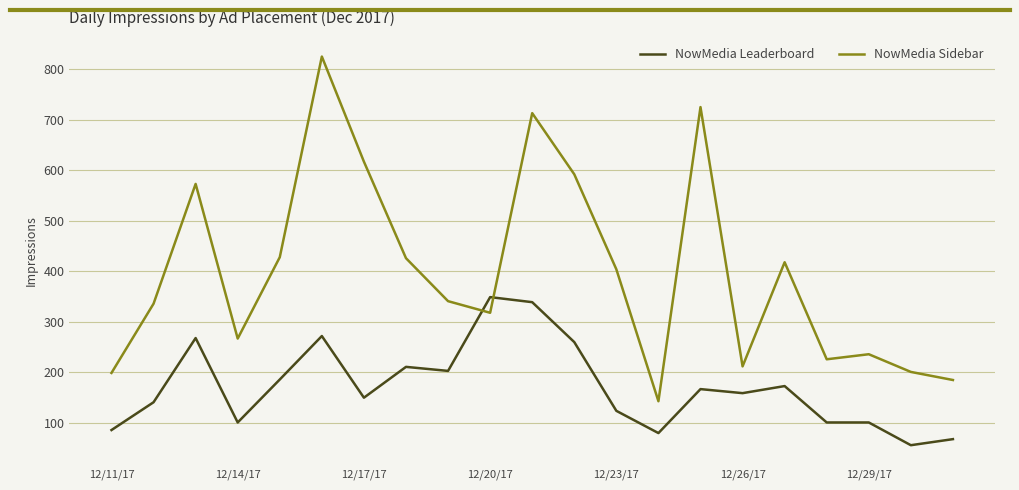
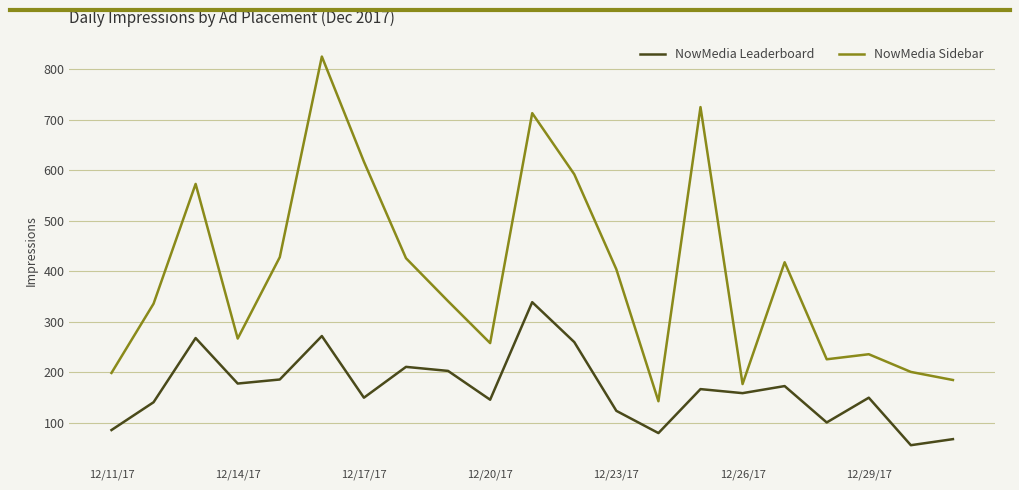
NowMedia Leaderboard, 12/14/17: 100 -> 180
NowMedia Leaderboard, 12/20/17: 350 -> 150
NowMedia Sidebar, 12/20/17: 320 -> 260
NowMedia Sidebar, 12/26/17: 210 -> 180
NowMedia Leaderboard, 12/29/17: 100 -> 150
